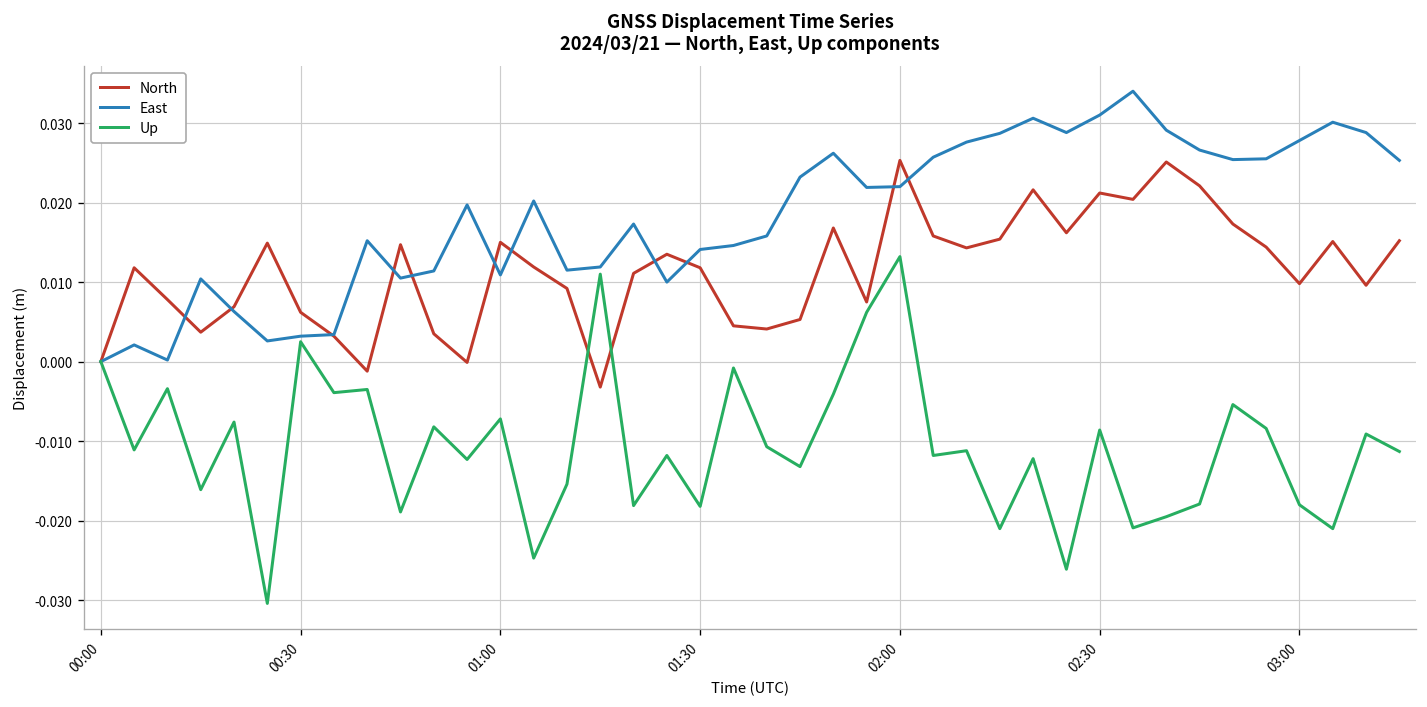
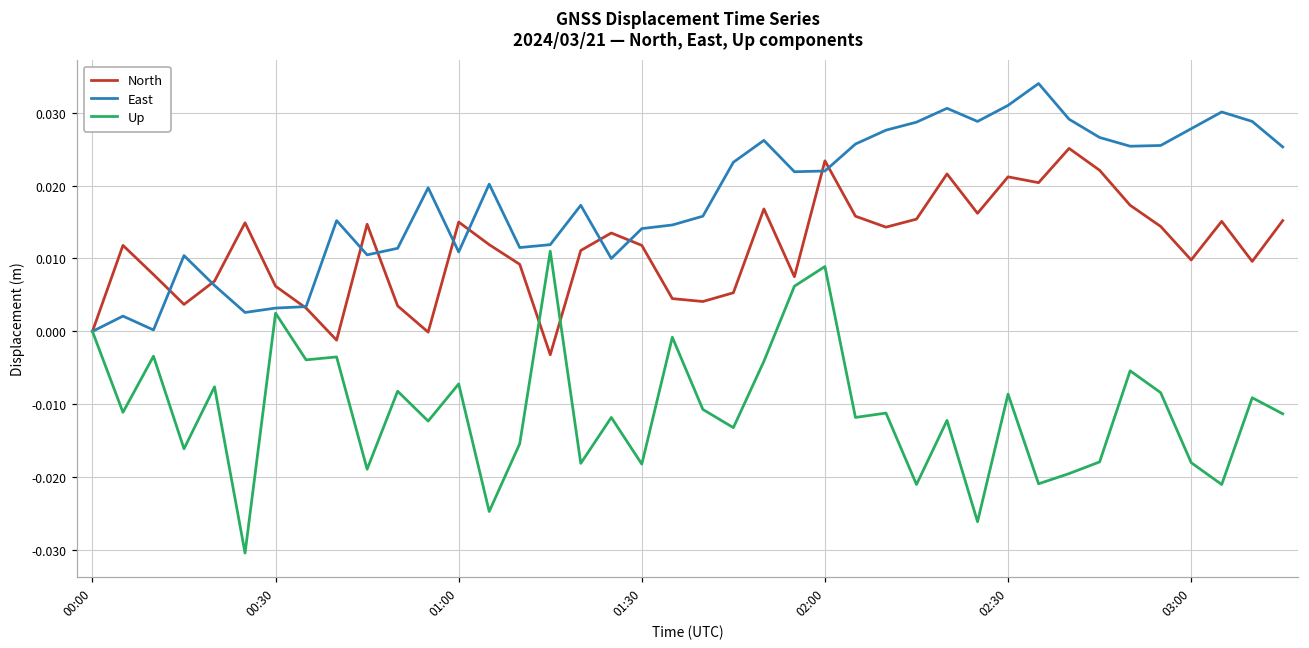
North, 02:00: 0.025 -> 0.023
Up, 02:00: 0.013 -> 0.009
